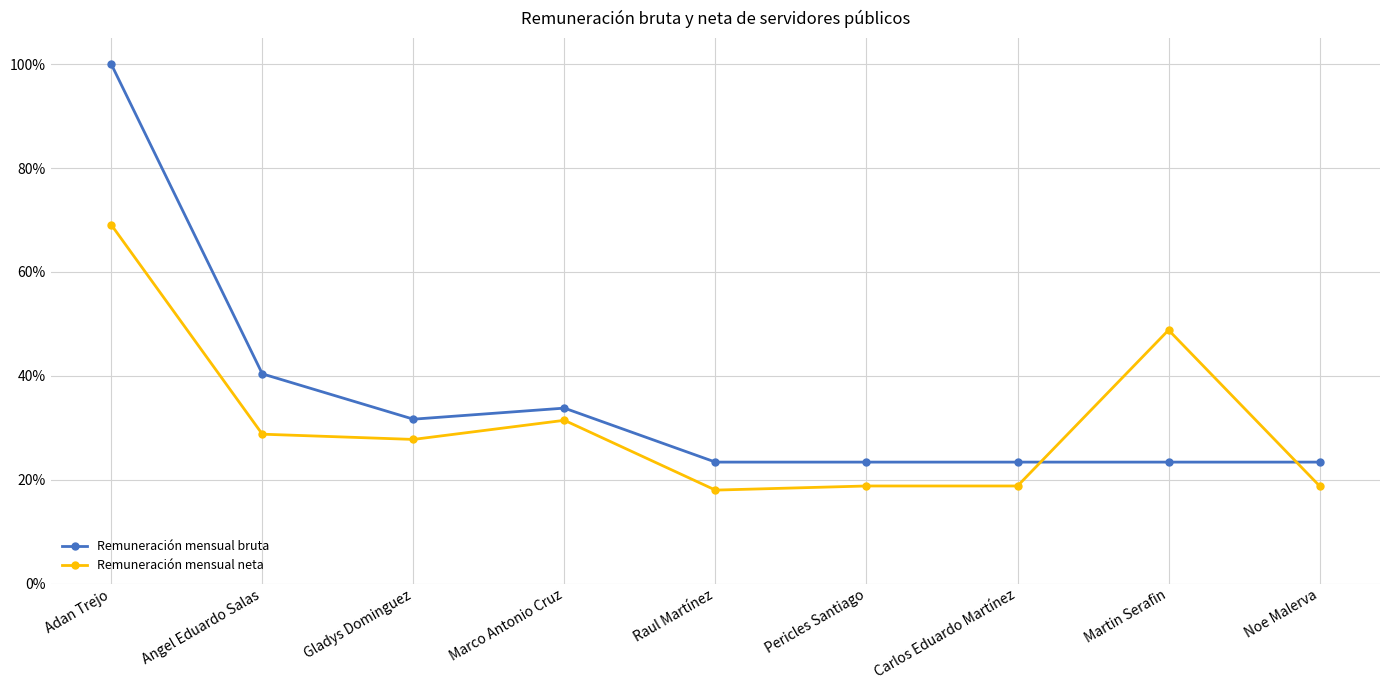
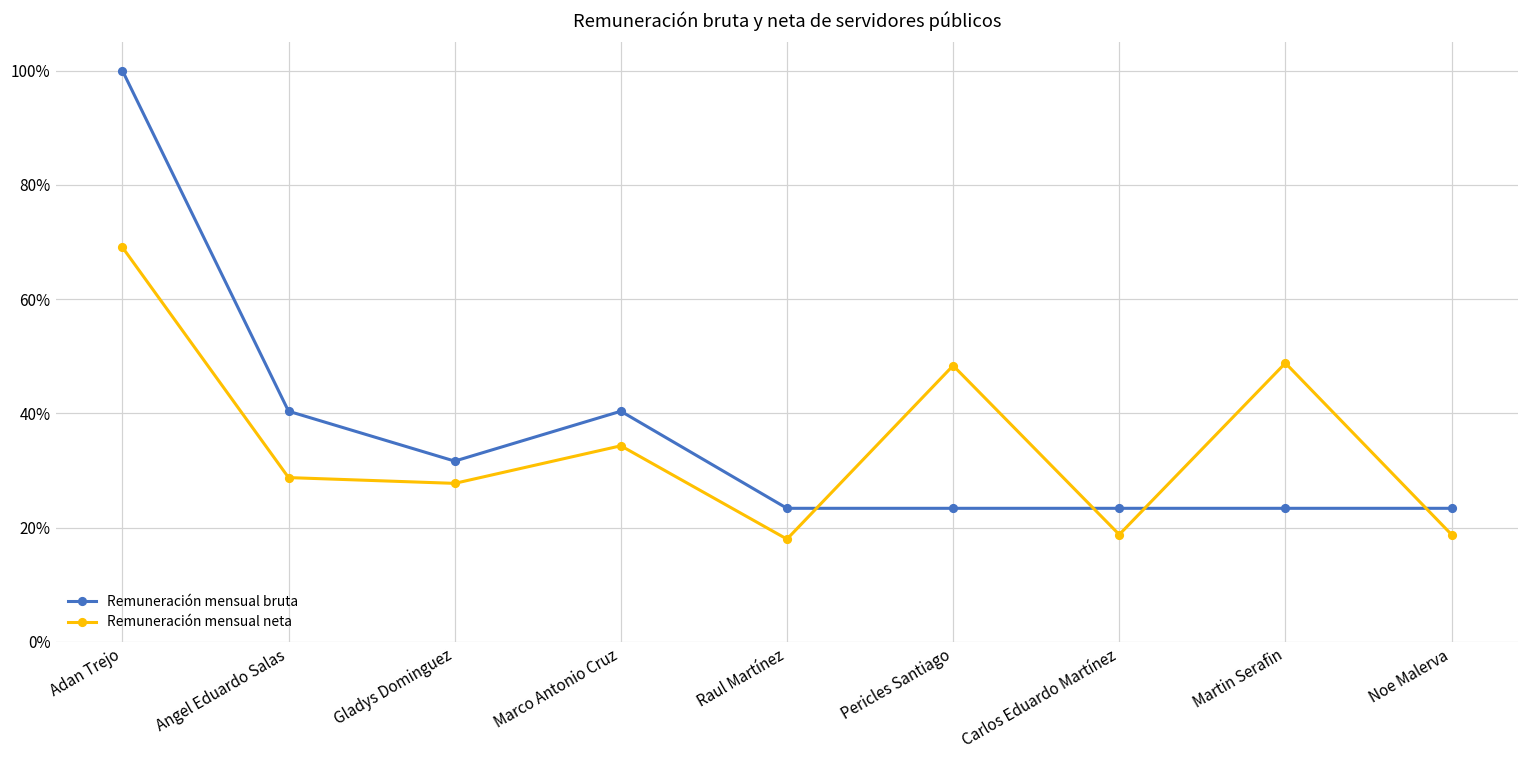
Remuneración mensual bruta, Marco Antonio Cruz: 34% -> 40%
Remuneración mensual neta, Marco Antonio Cruz: 31% -> 34%
Remuneración mensual neta, Pericles Santiago: 19% -> 48%
